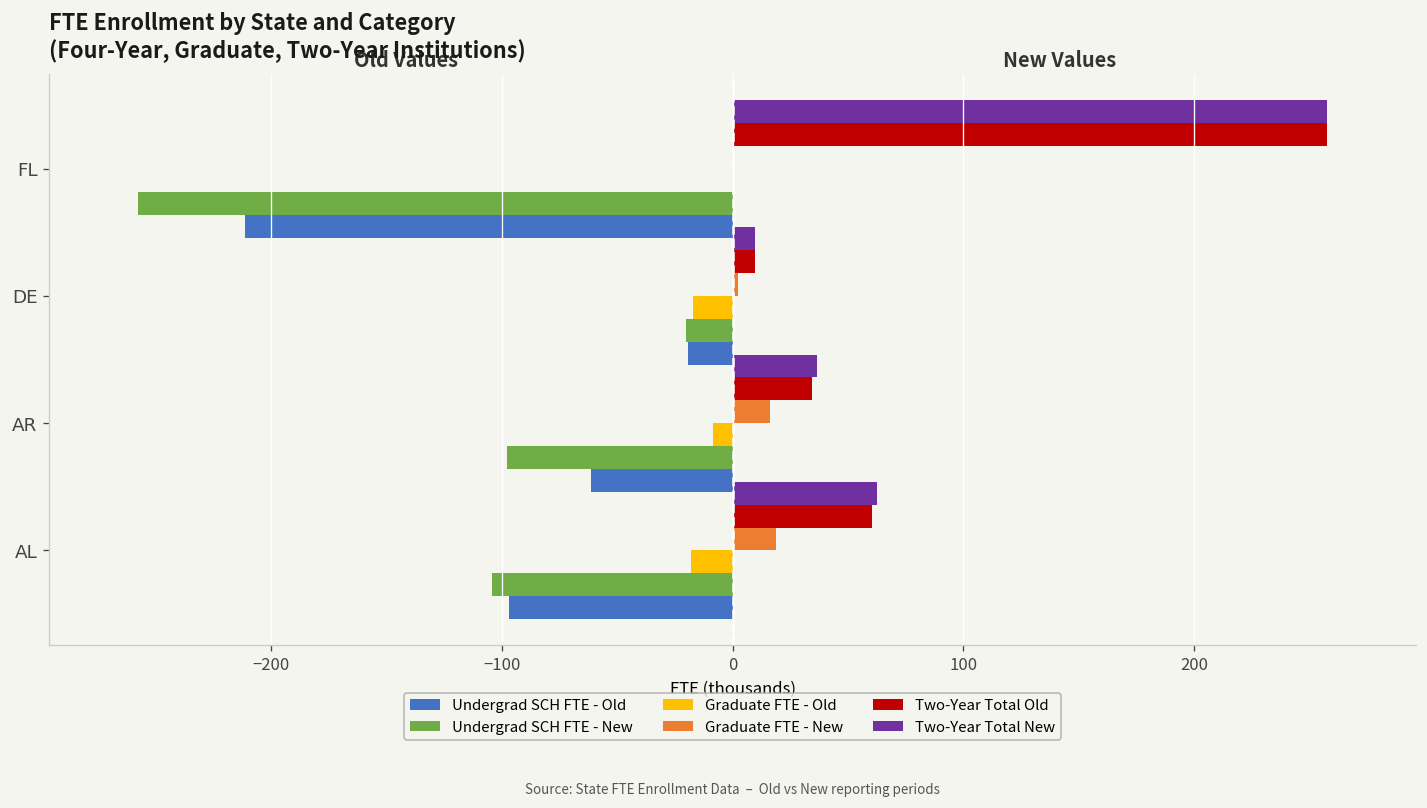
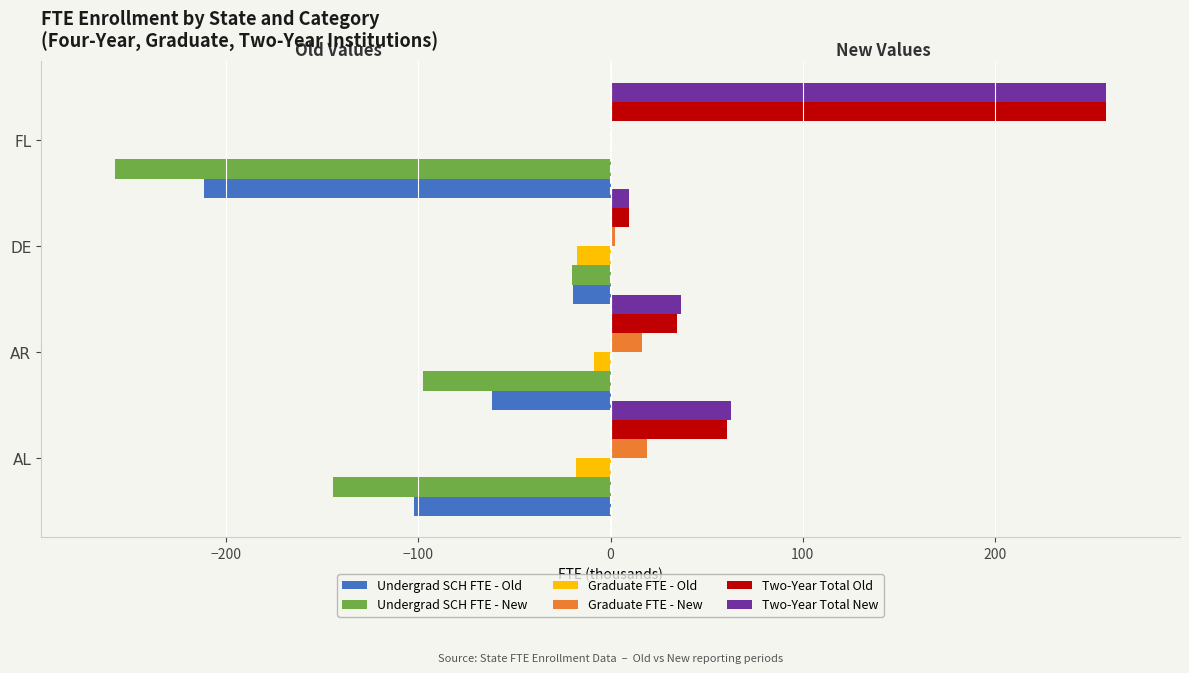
Undergrad SCH FTE - New, AL: -104 -> -144
Undergrad SCH FTE - Old, AL: -97 -> -102
